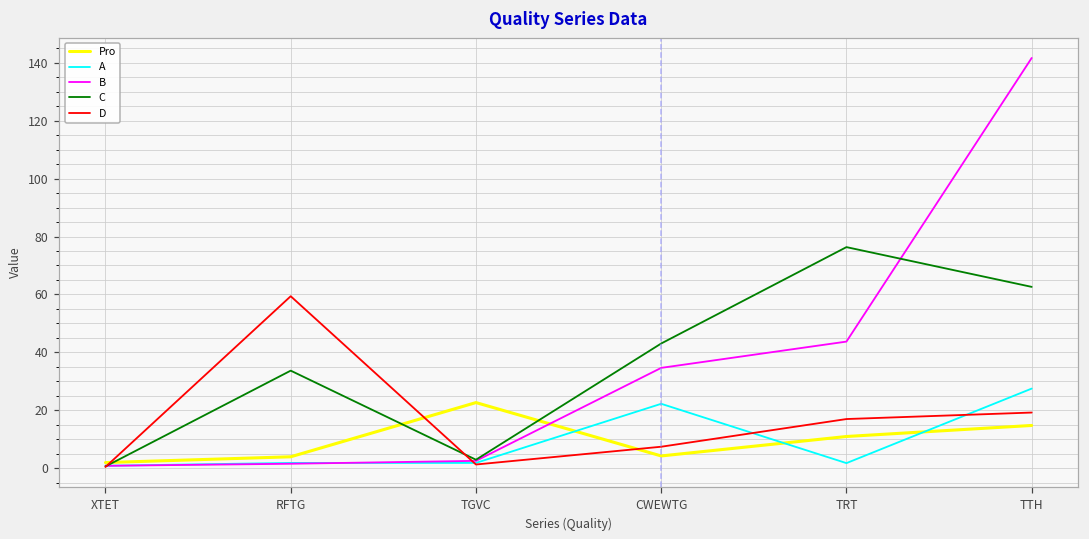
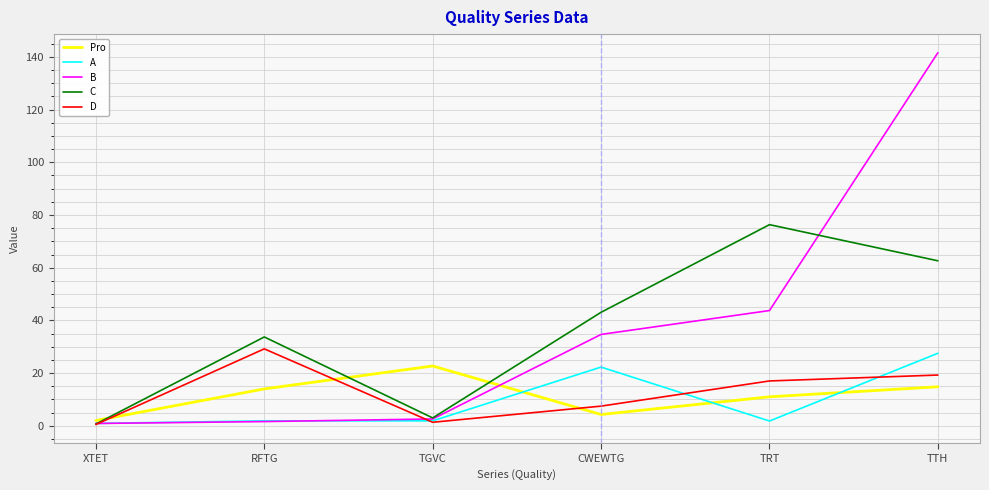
Pro, RFTG: 4 -> 14
D, RFTG: 59 -> 29
